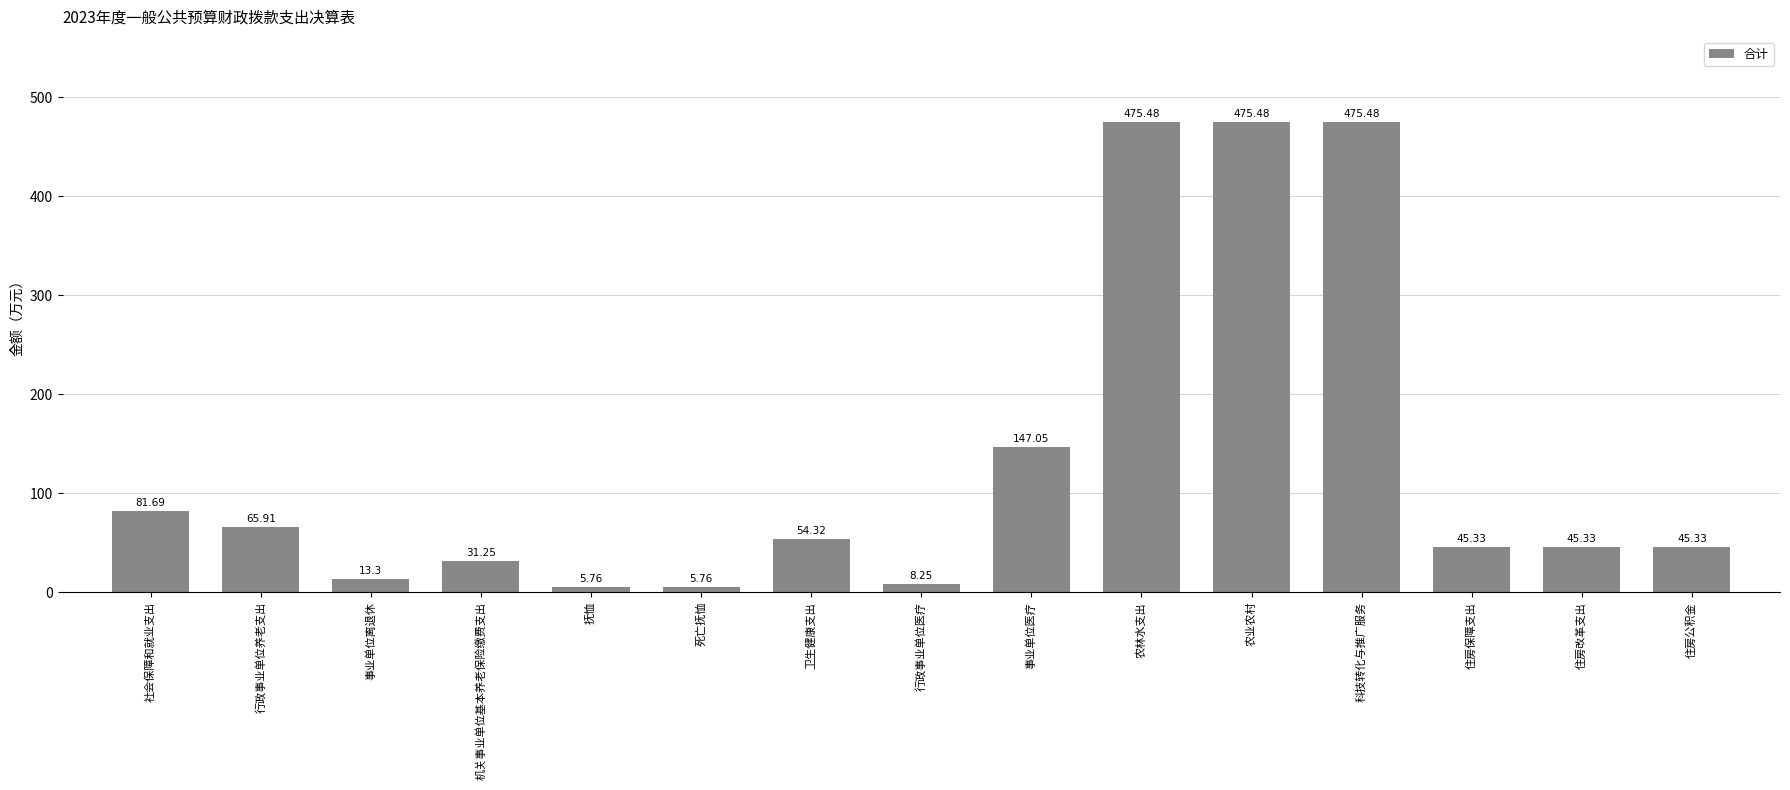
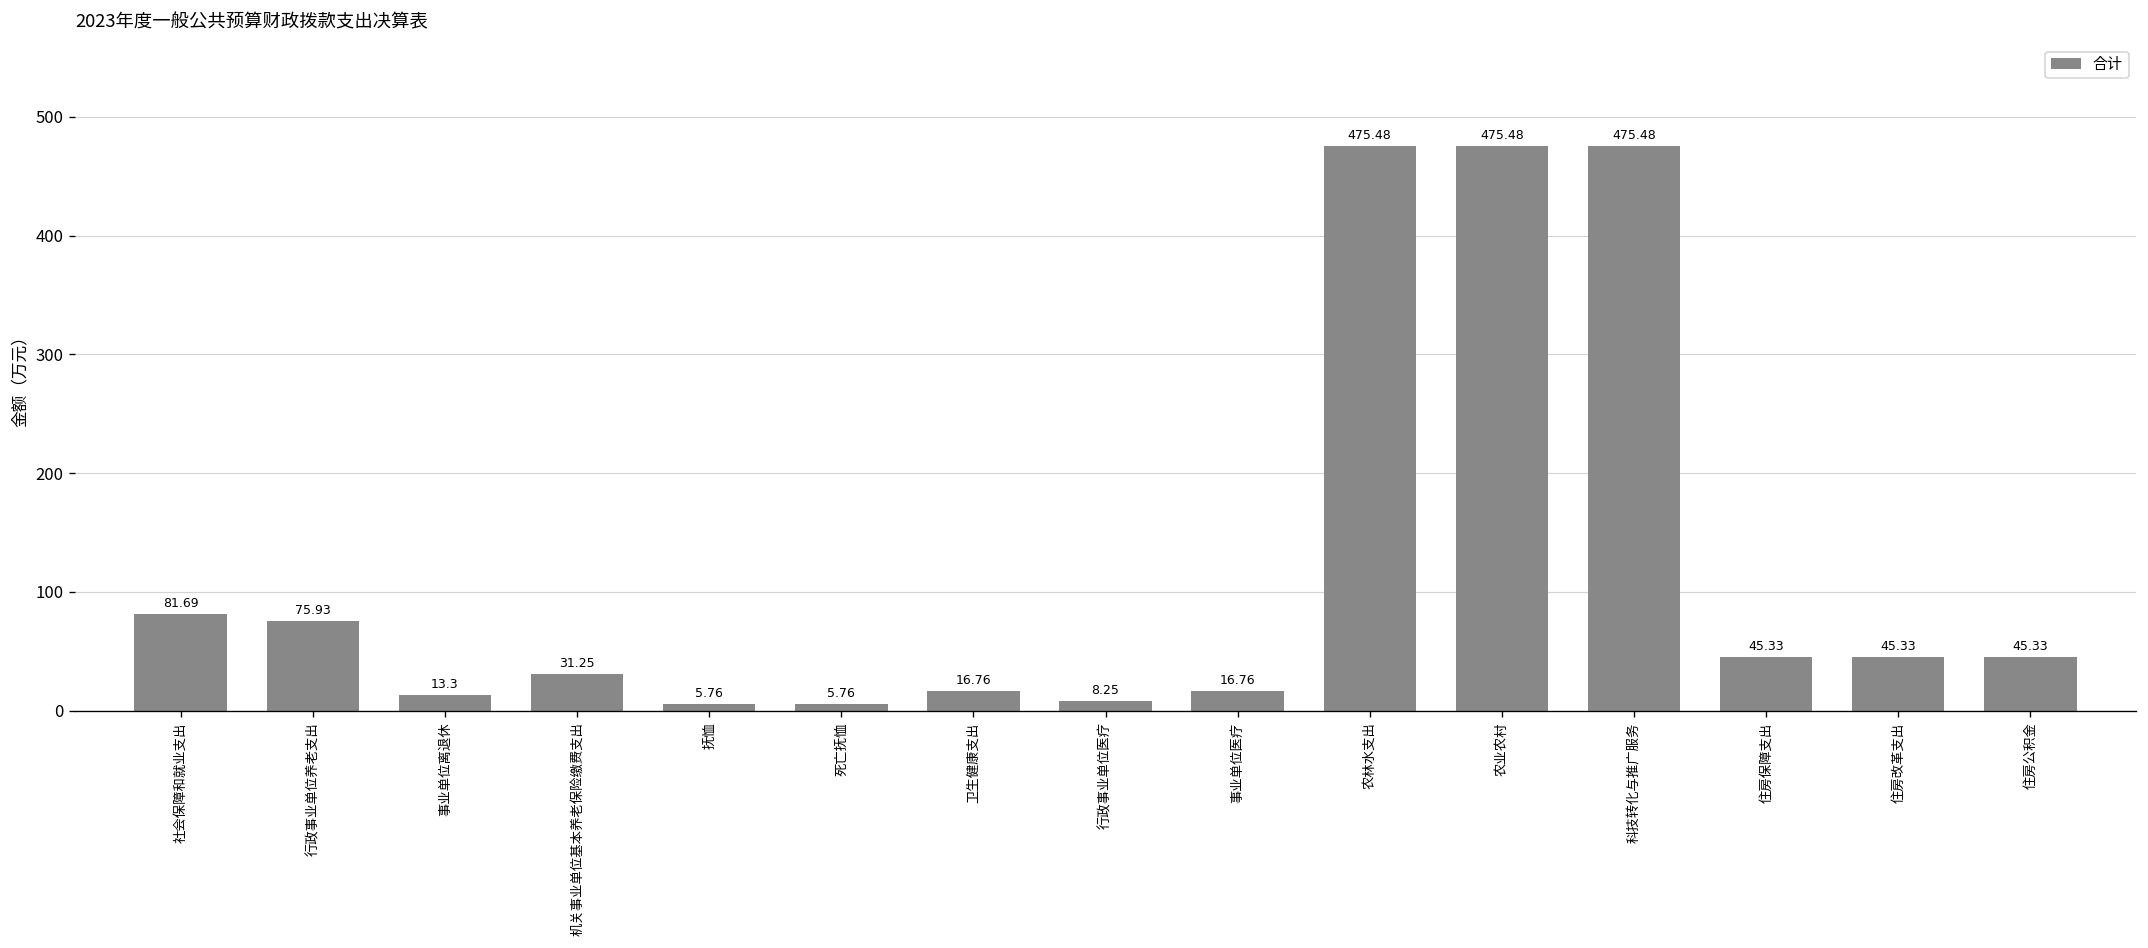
行政事业单位养老支出: 65.91 -> 75.93
卫生健康支出: 54.32 -> 16.76
事业单位医疗: 147.05 -> 16.76
